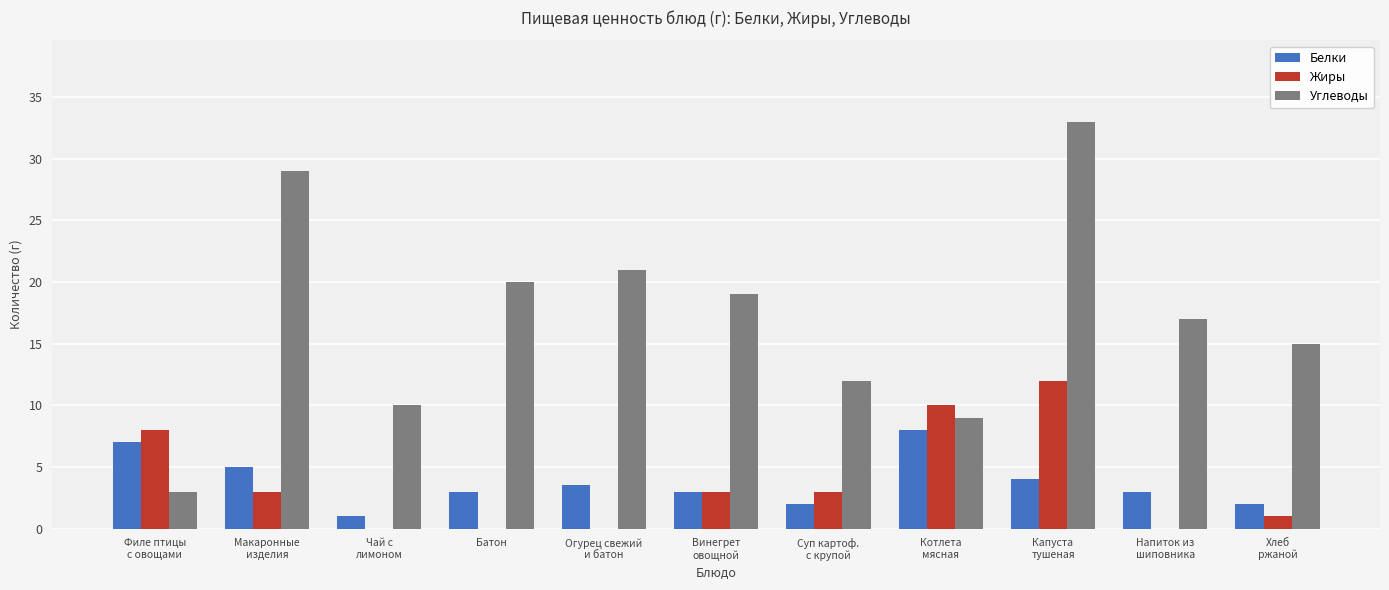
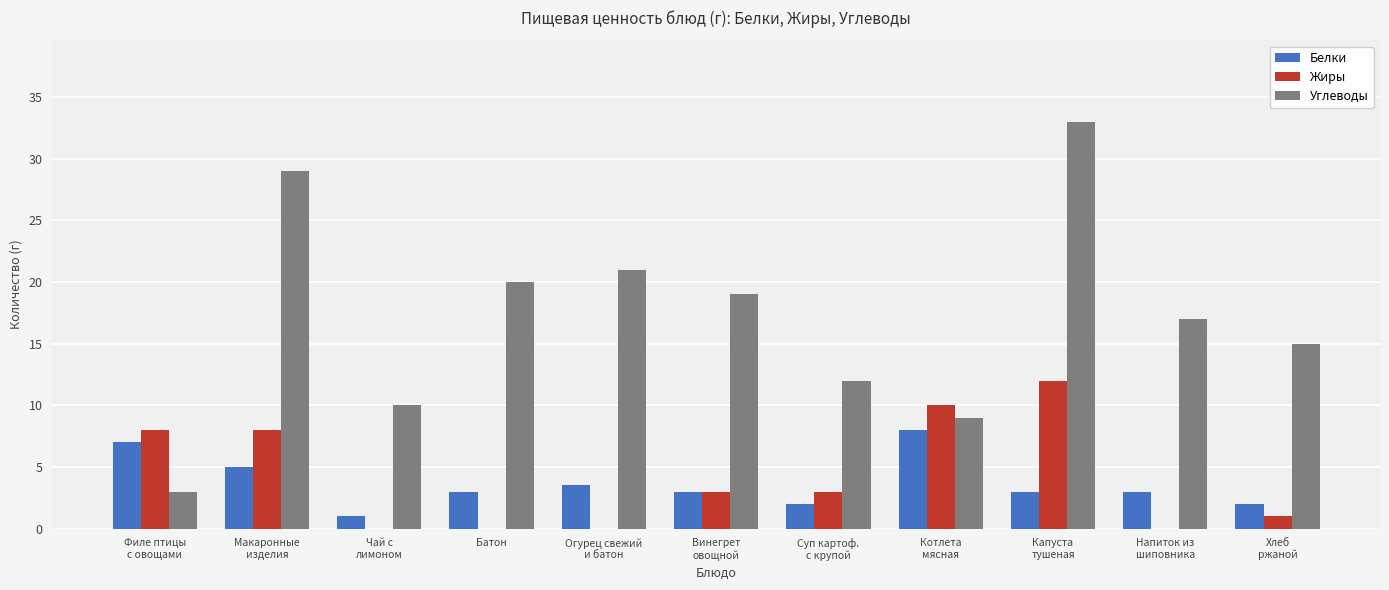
Жиры, Макаронные изделия: 3 -> 8
Белки, Капуста тушеная: 4 -> 3
